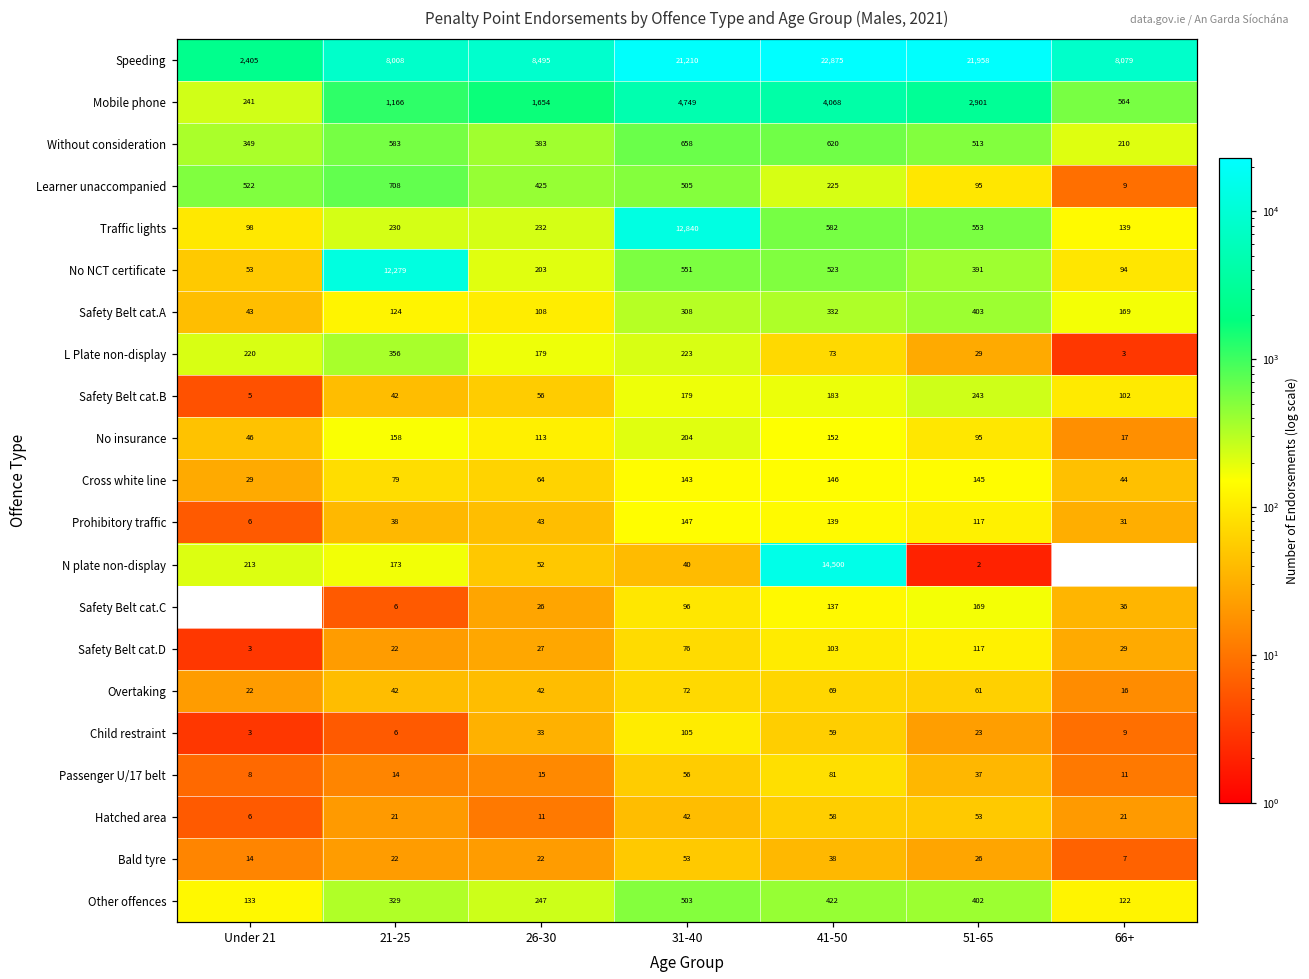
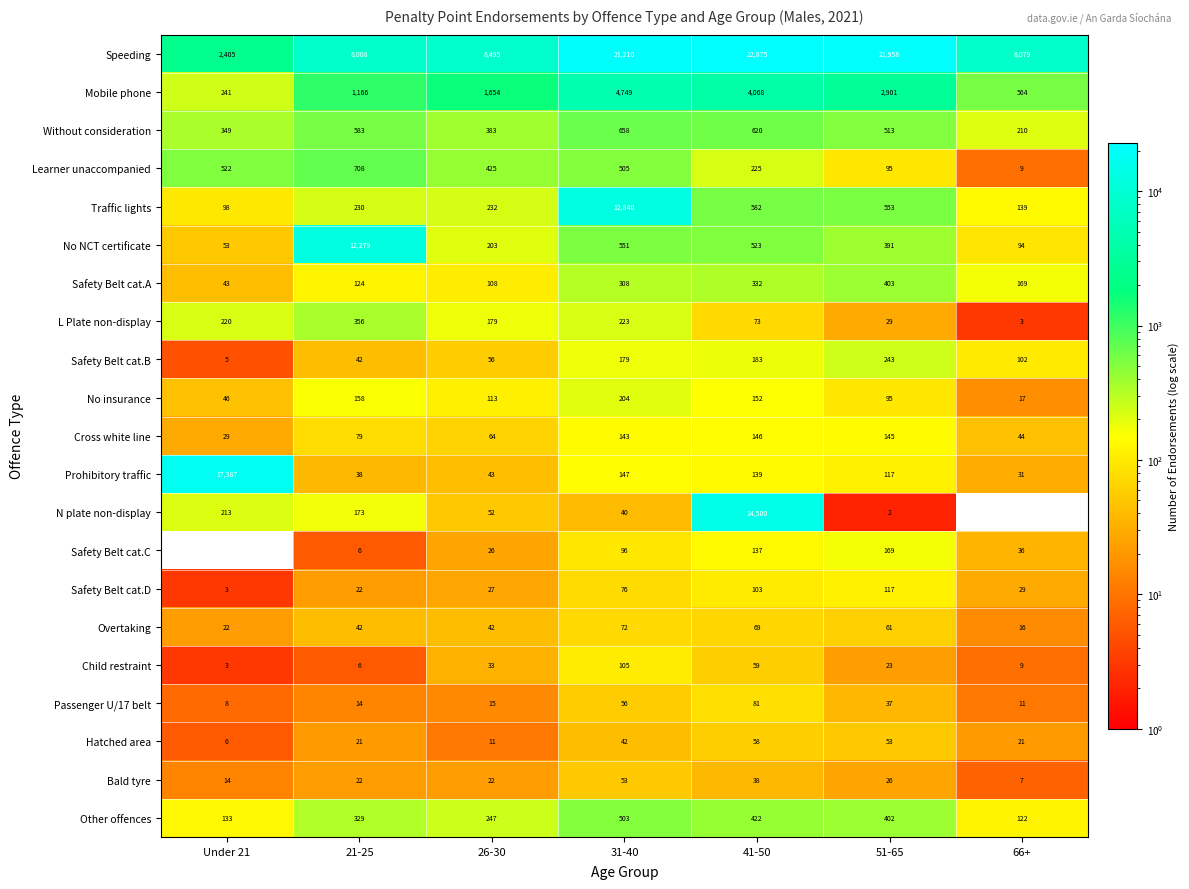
Prohibitory traffic, Under 21: 6 -> 17,387
